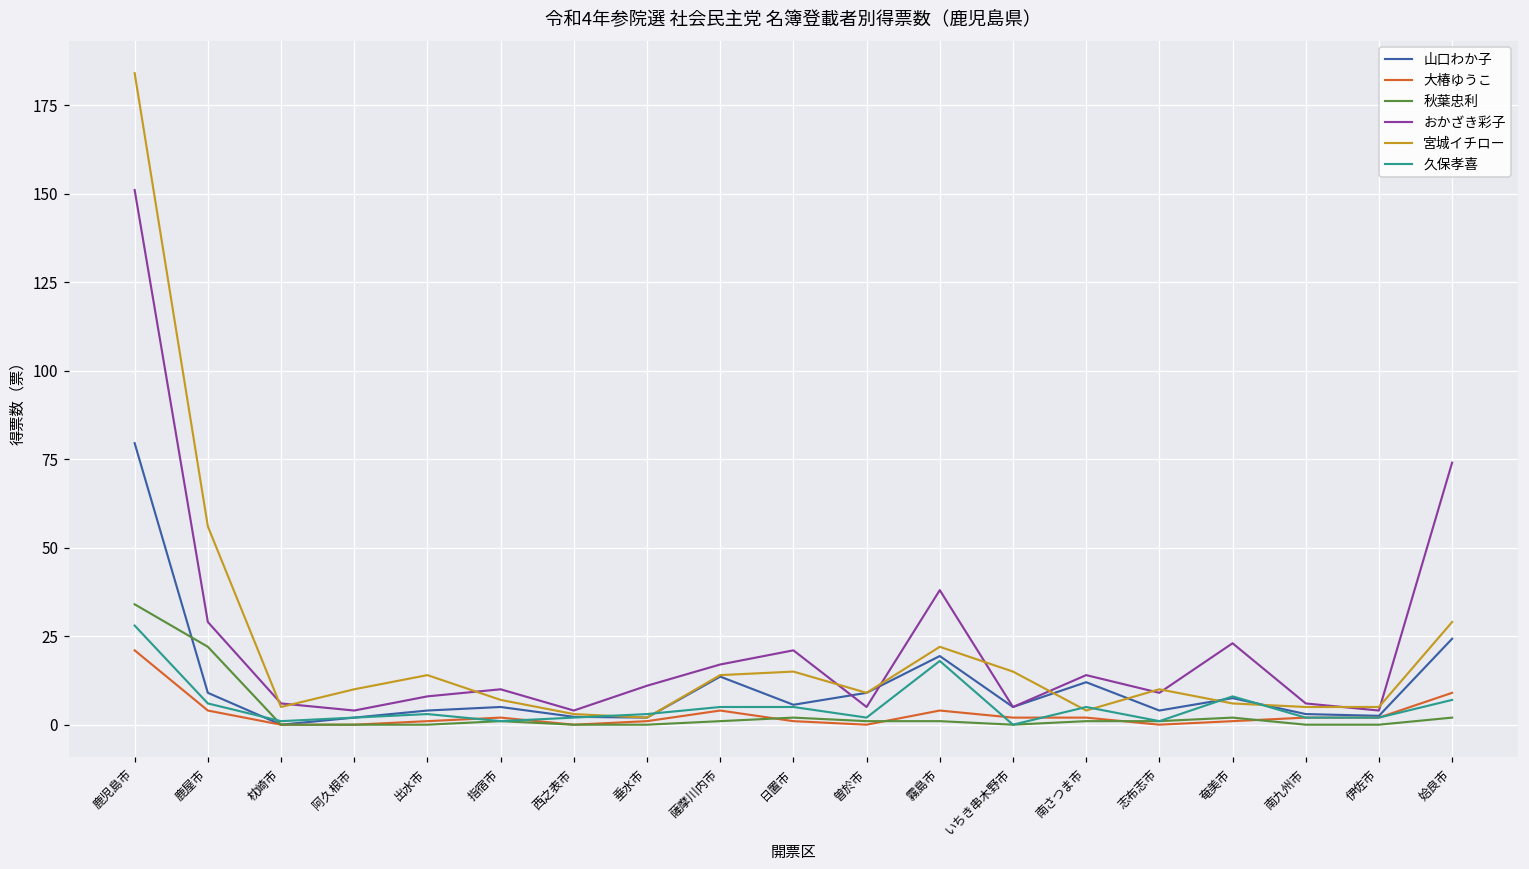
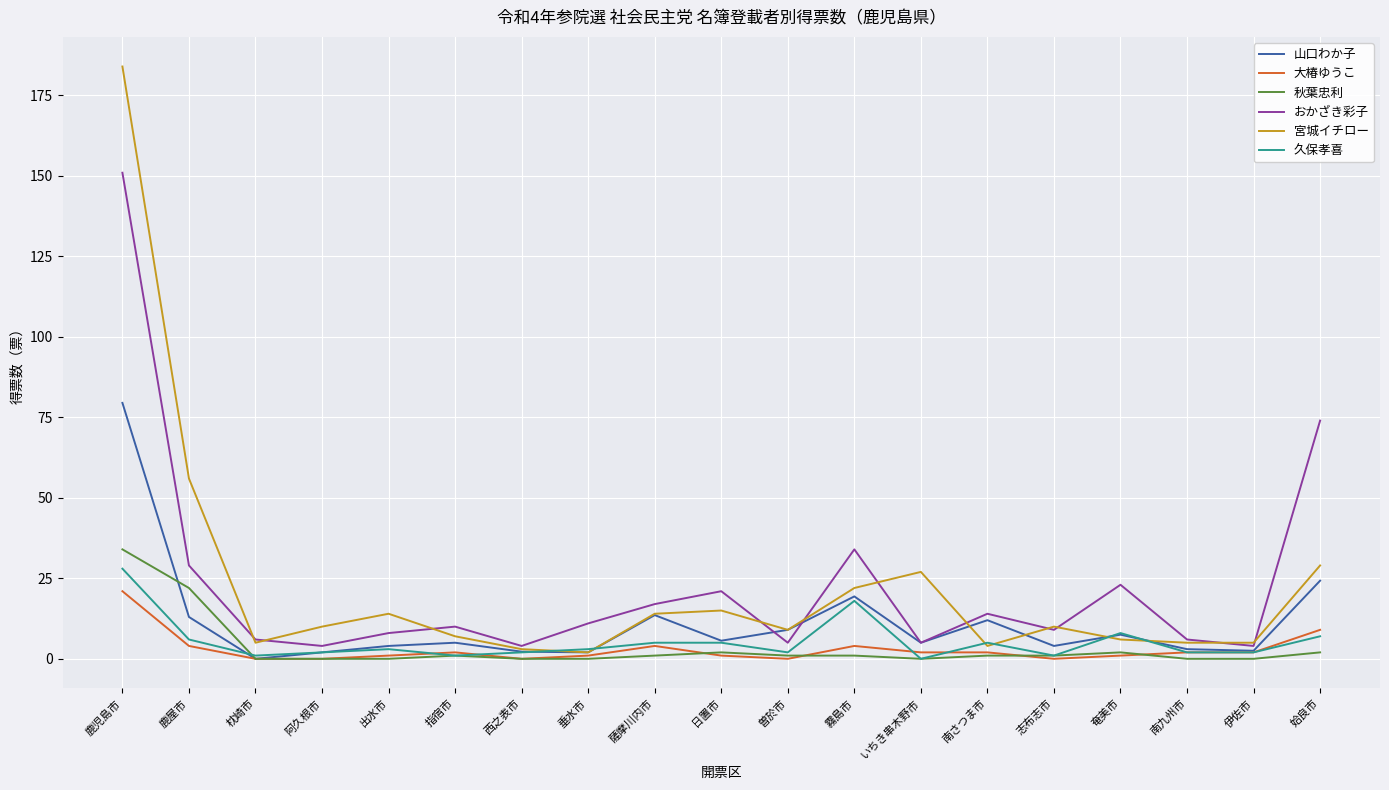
山口わか子, 鹿屋市: 9 -> 13
おかざき彩子, 霧島市: 38 -> 34
宮城イチロー, いちき串木野市: 15 -> 27
